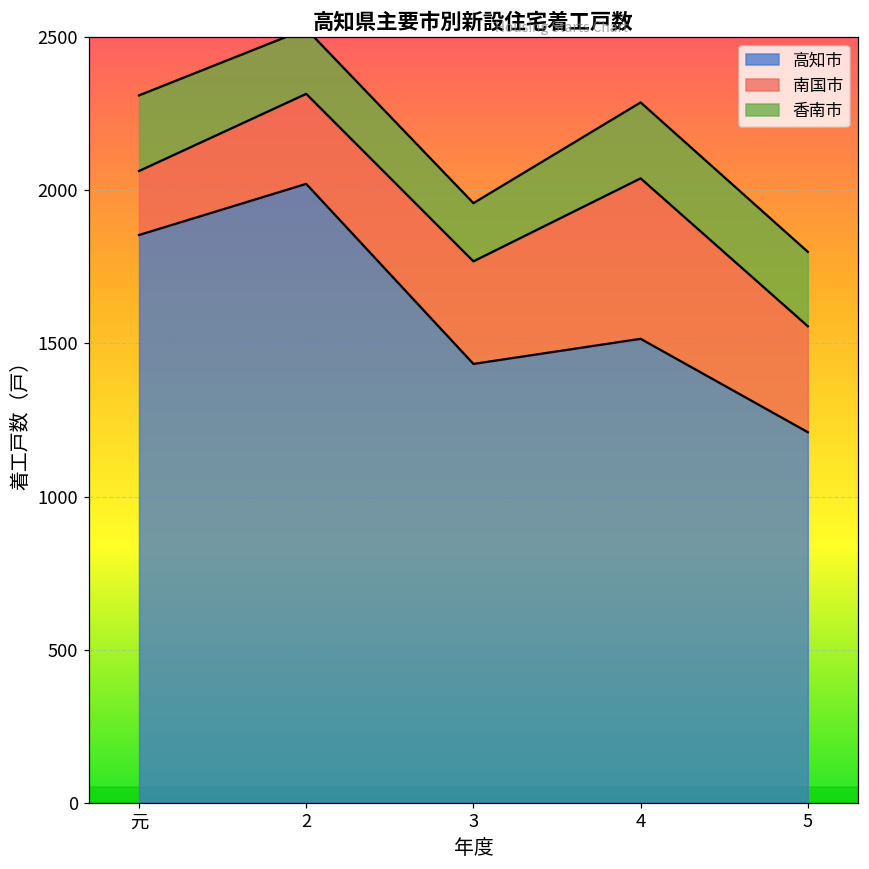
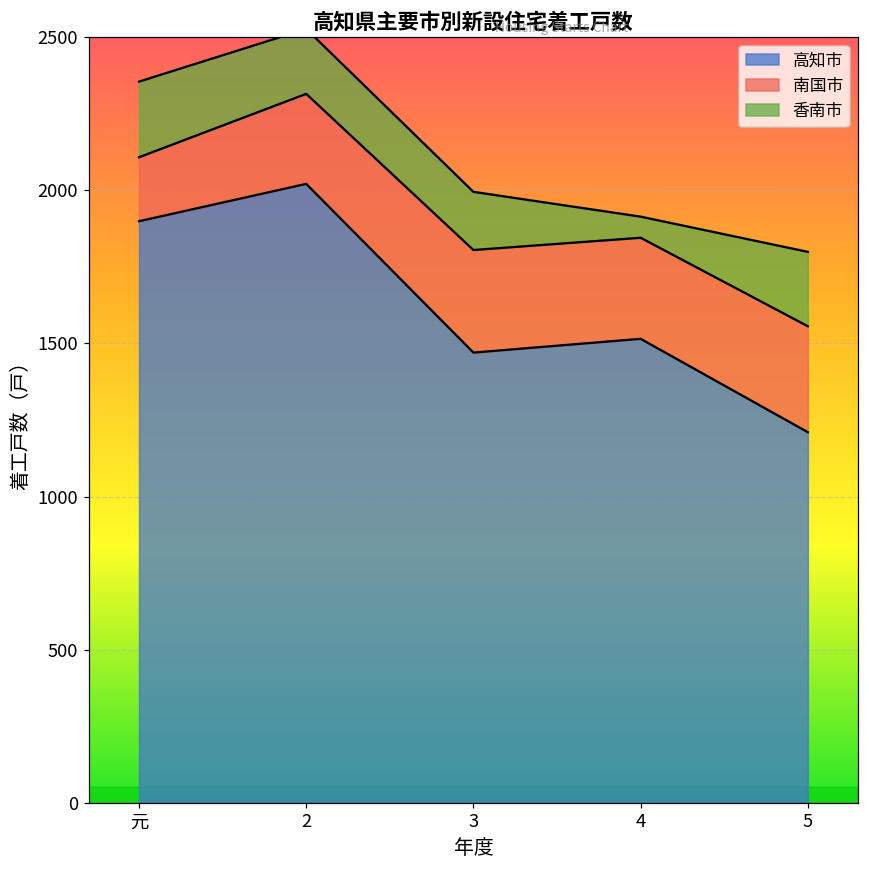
高知市, 元: 1850 -> 1900
高知市, 3: 1430 -> 1470
南国市, 4: 520 -> 330
香南市, 4: 250 -> 70
